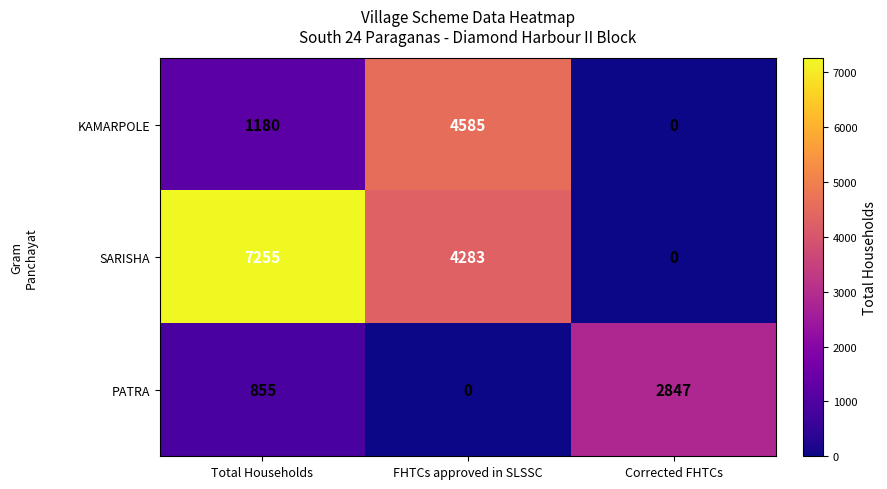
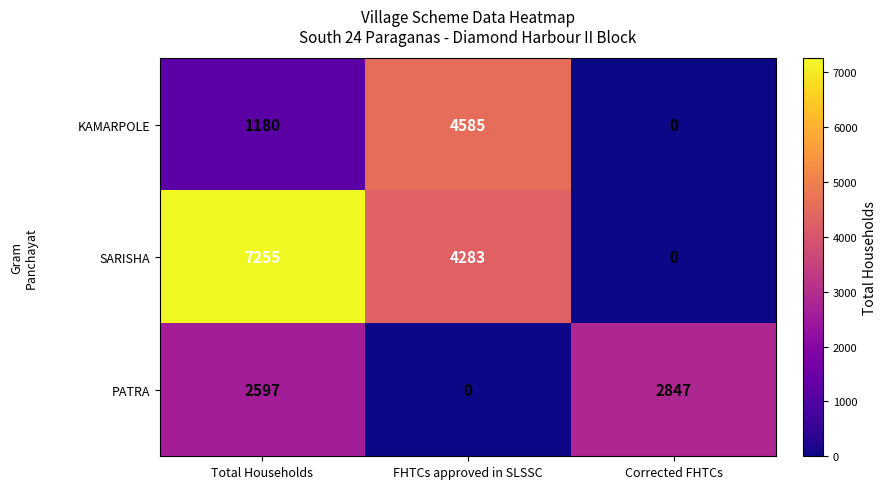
PATRA, Total Households: 855 -> 2597
